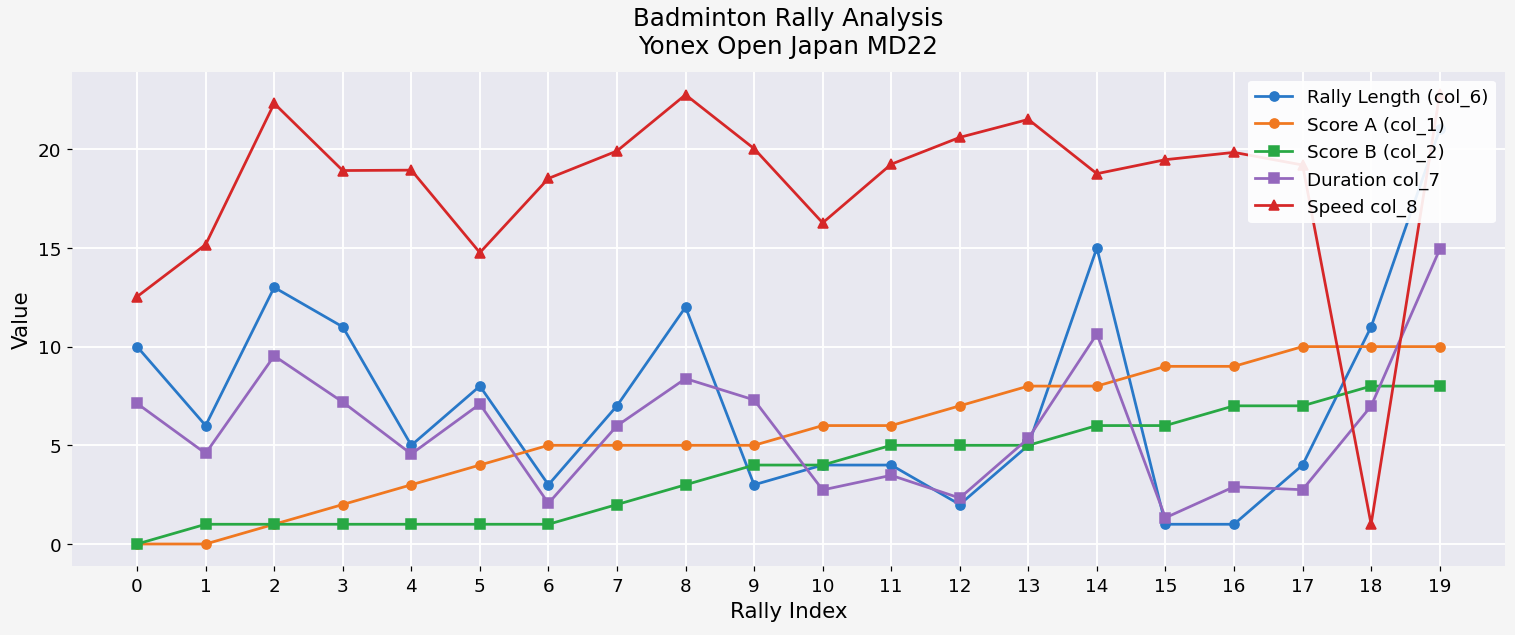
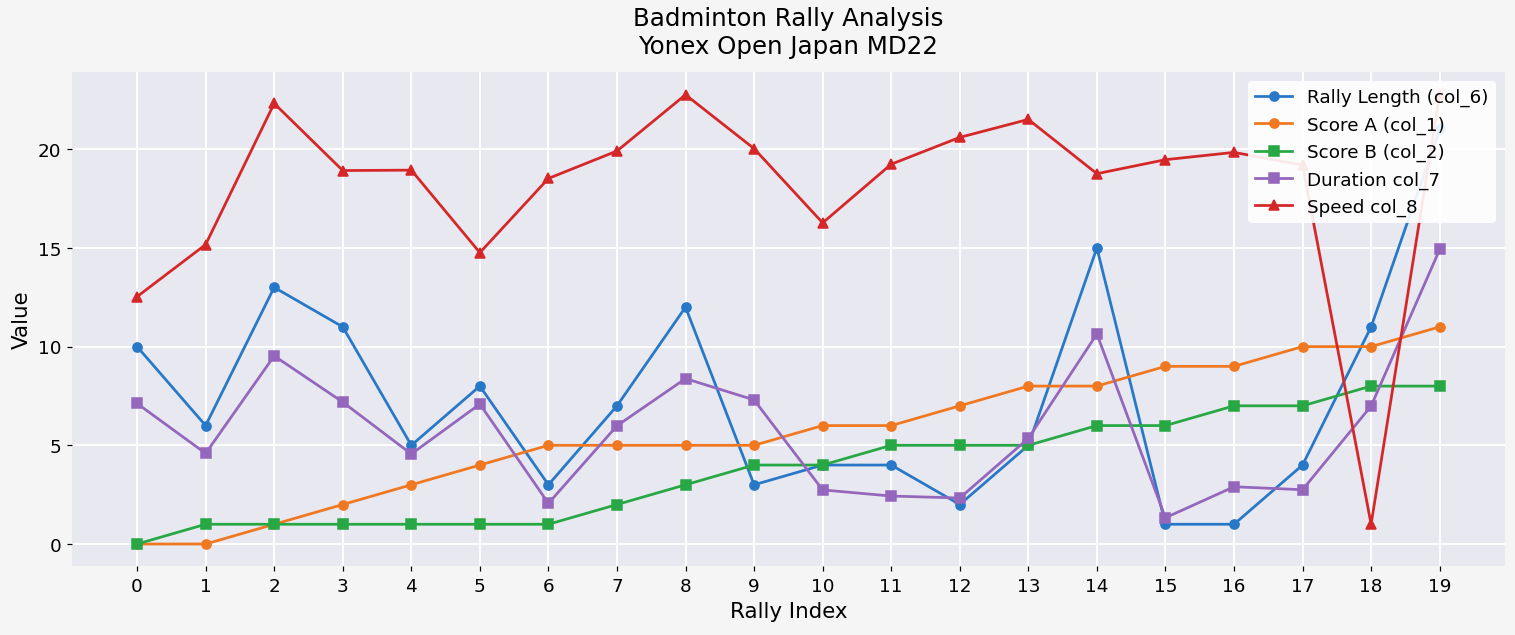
Duration col_7, 11: 3.5 -> 2.4
Score A (col_1), 19: 10 -> 11
